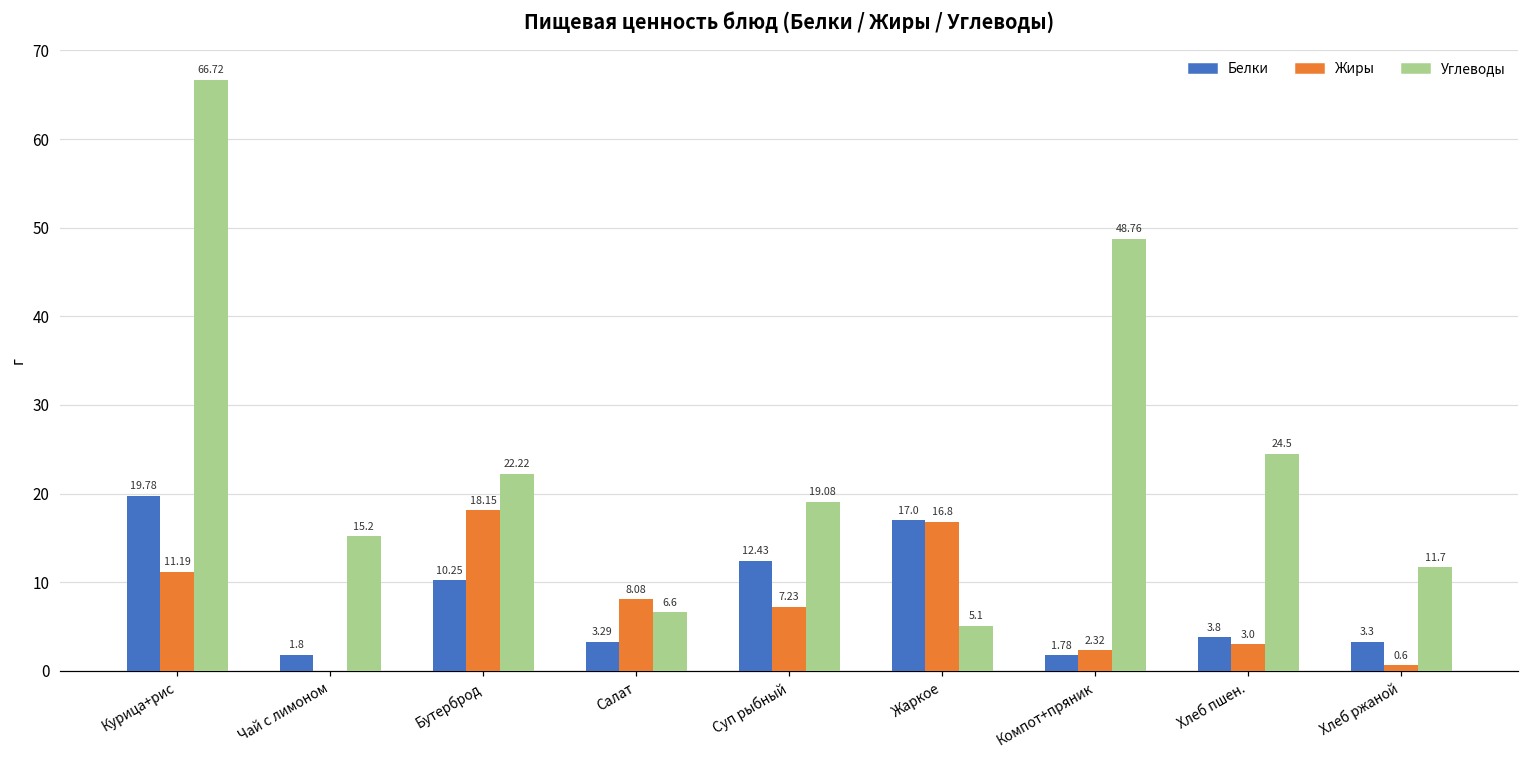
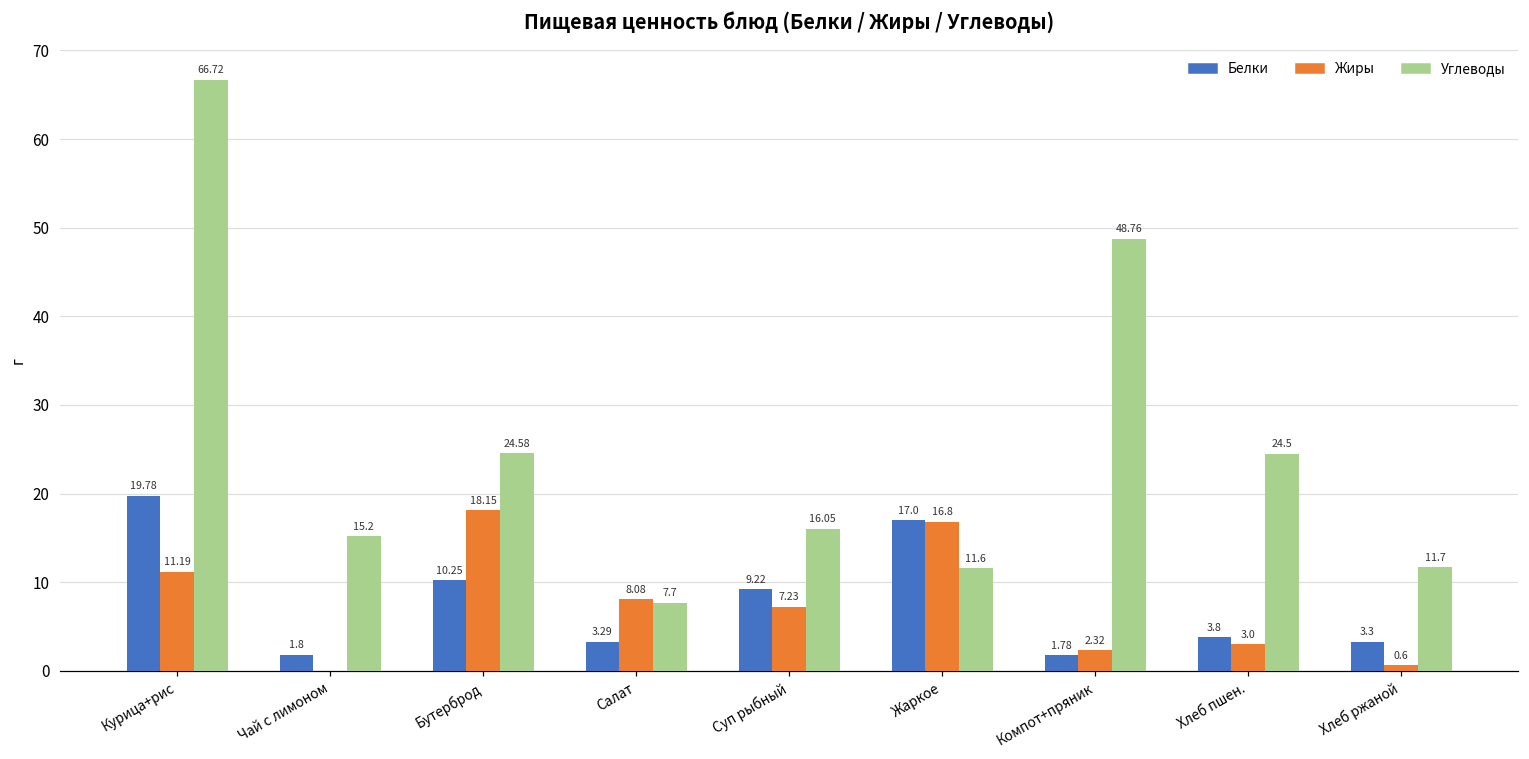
Углеводы, Бутерброд: 22.22 -> 24.58
Углеводы, Салат: 6.6 -> 7.7
Белки, Суп рыбный: 12.43 -> 9.22
Углеводы, Суп рыбный: 19.08 -> 16.05
Углеводы, Жаркое: 5.1 -> 11.6
